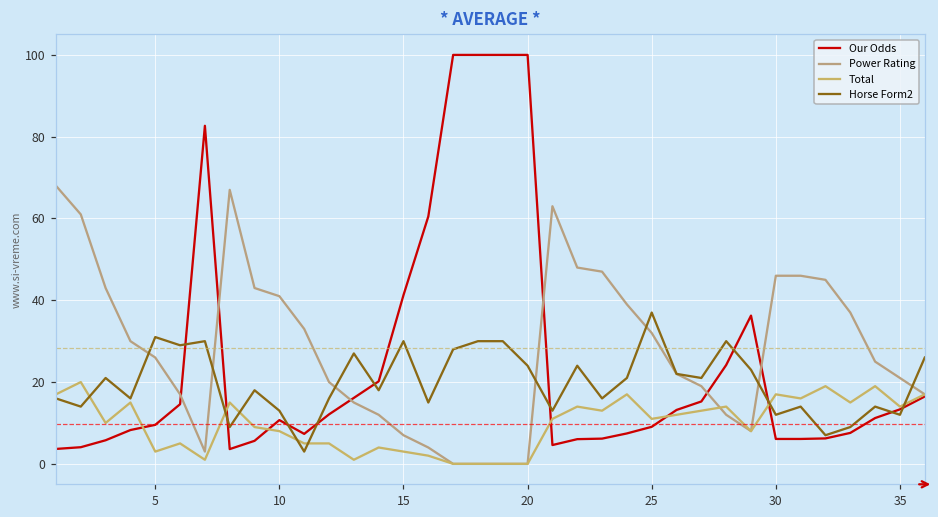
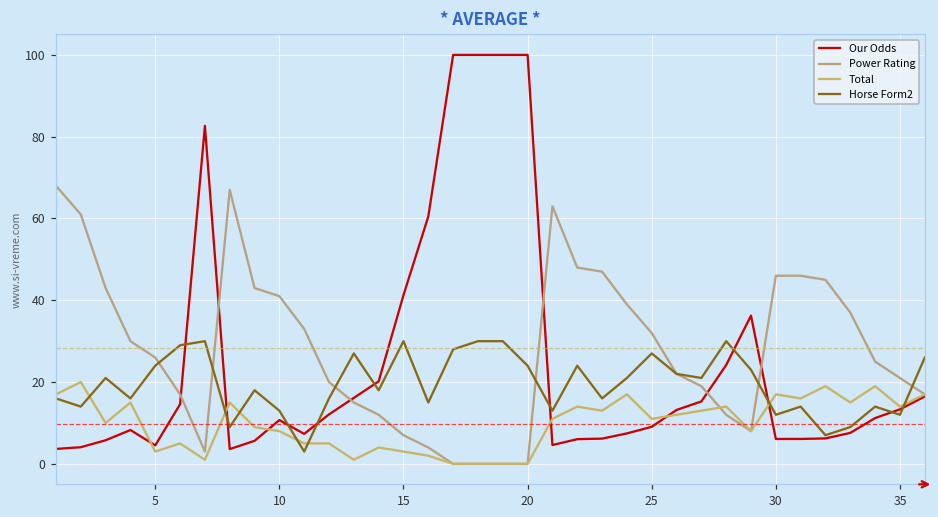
Our Odds, 5: 10 -> 5
Horse Form2, 5: 31 -> 24
Horse Form2, 25: 37 -> 27
